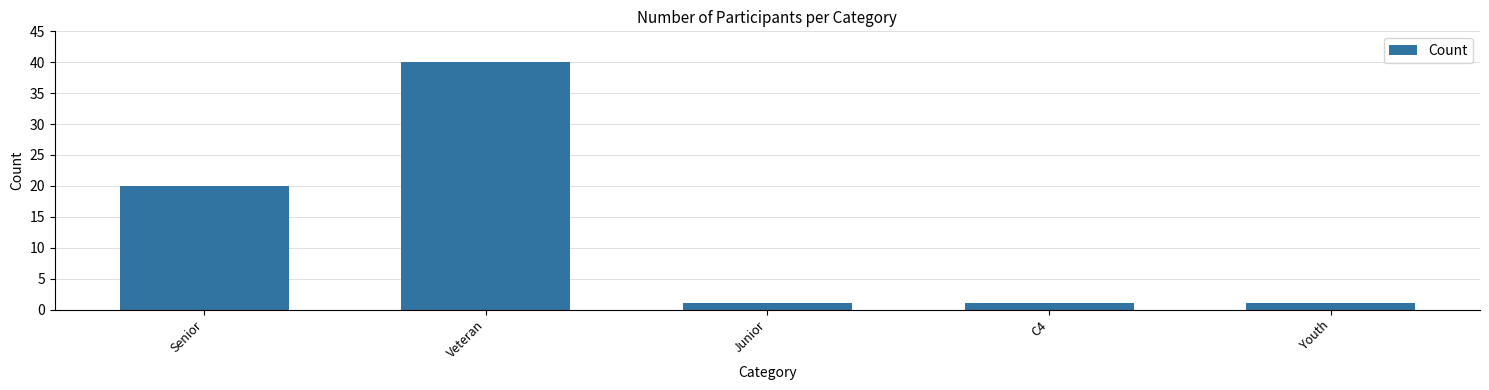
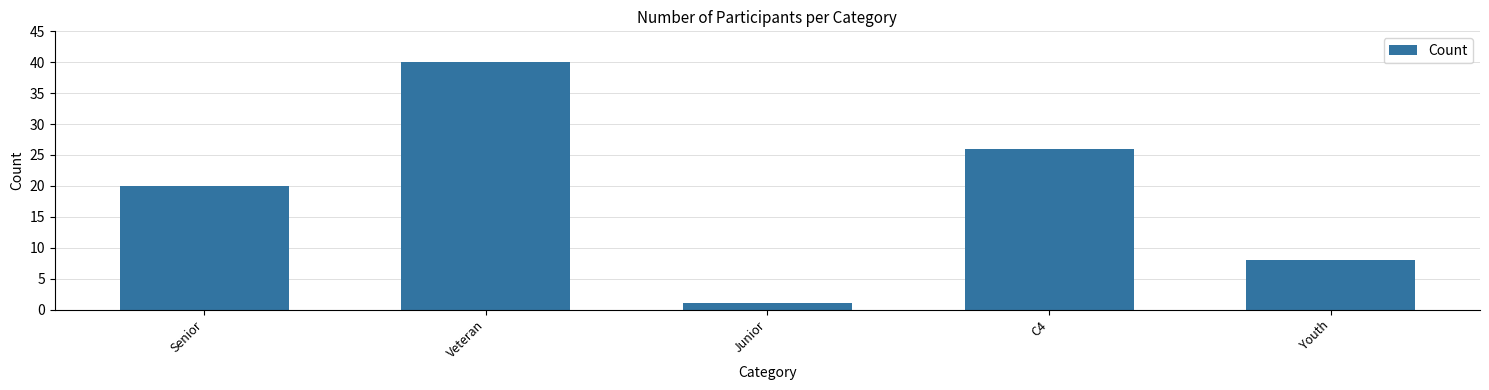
C4: 1 -> 26
Youth: 1 -> 8
